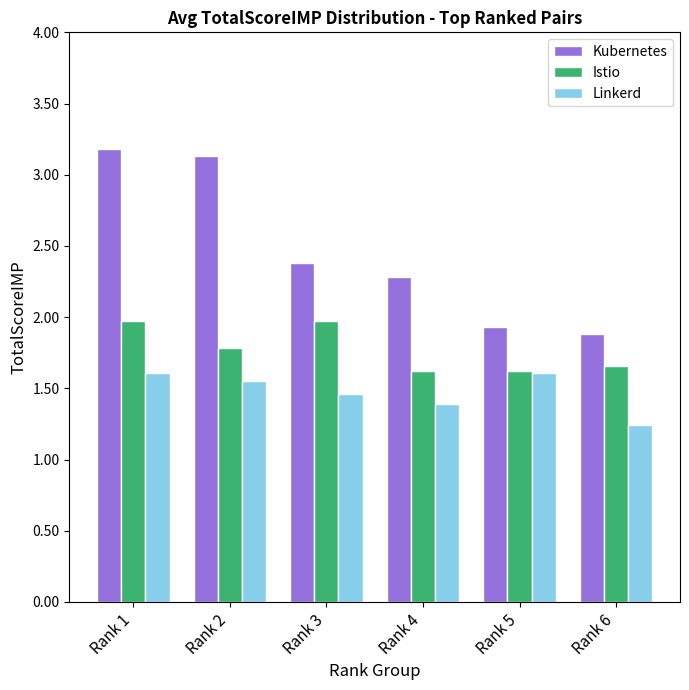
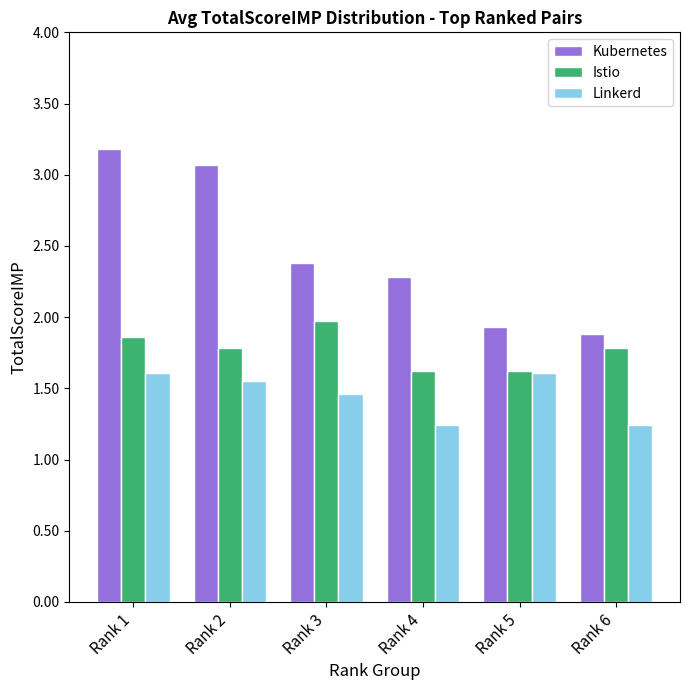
Istio, Rank 1: 1.97 -> 1.86
Kubernetes, Rank 2: 3.13 -> 3.07
Linkerd, Rank 4: 1.39 -> 1.24
Istio, Rank 6: 1.66 -> 1.78
